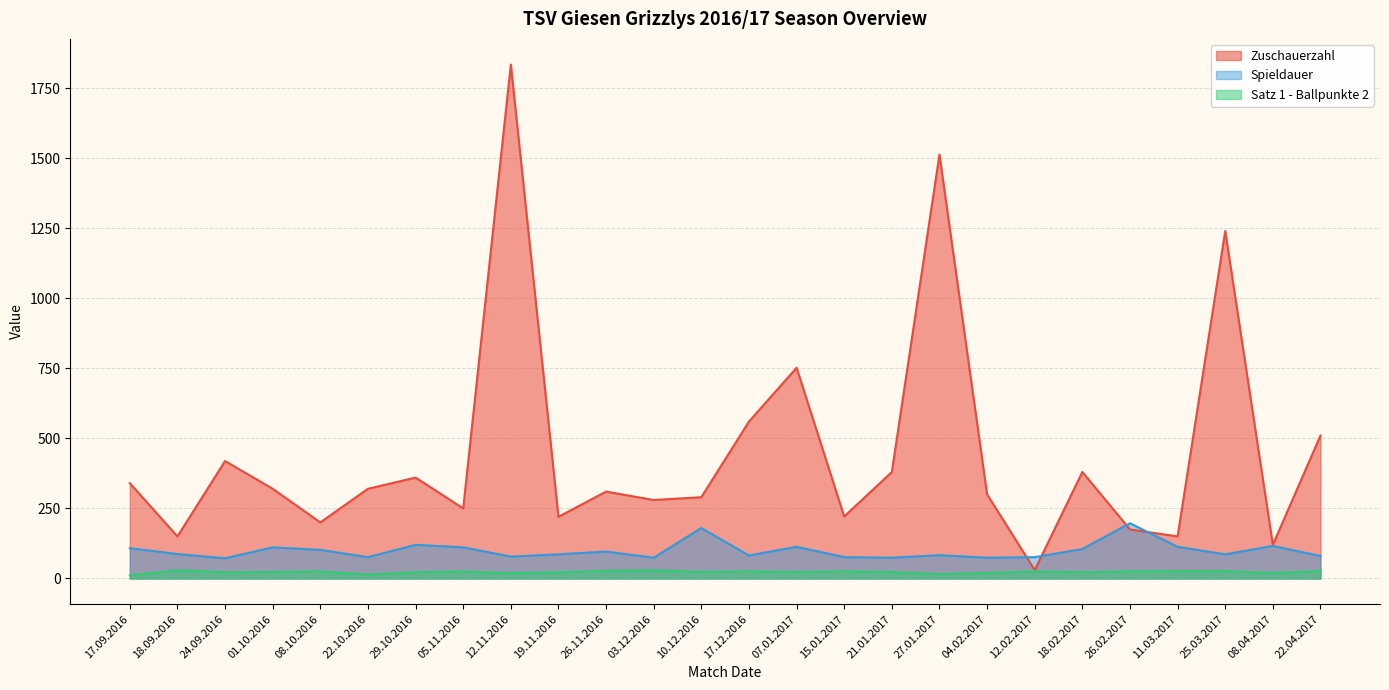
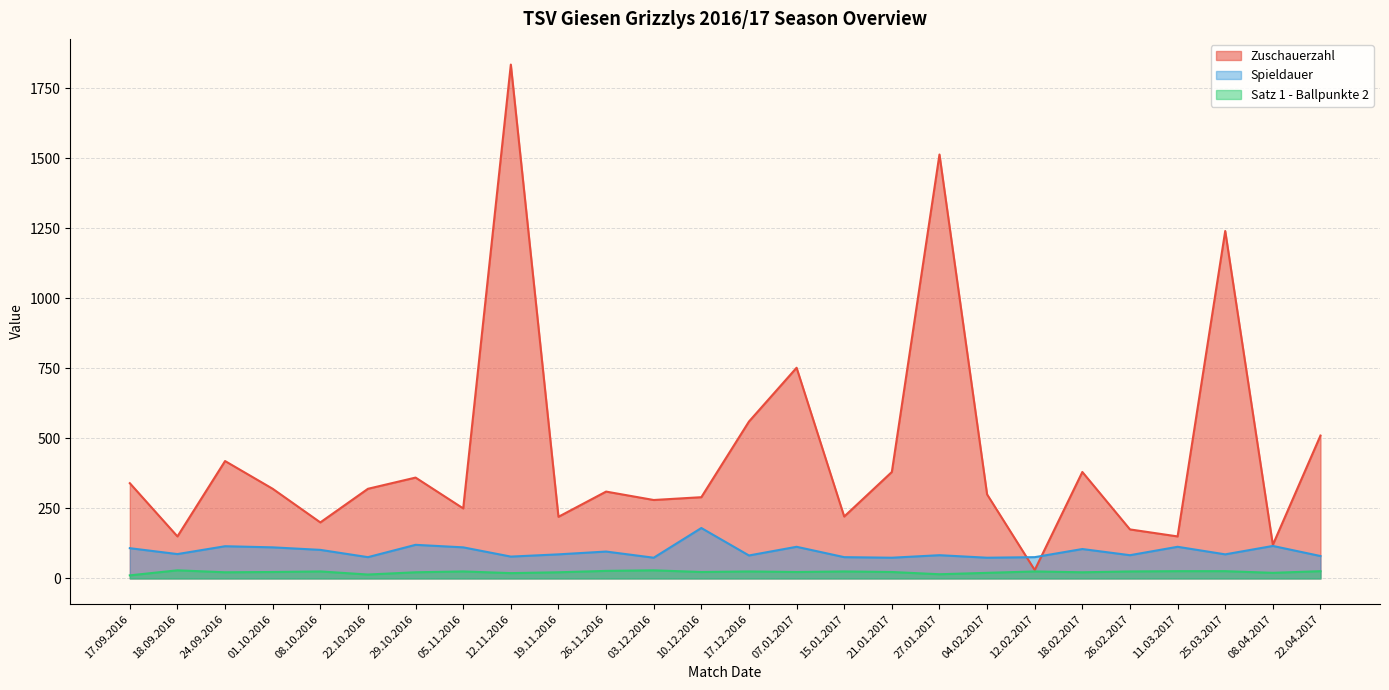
Spieldauer, 24.09.2016: 70 -> 120
Spieldauer, 26.02.2017: 200 -> 80
